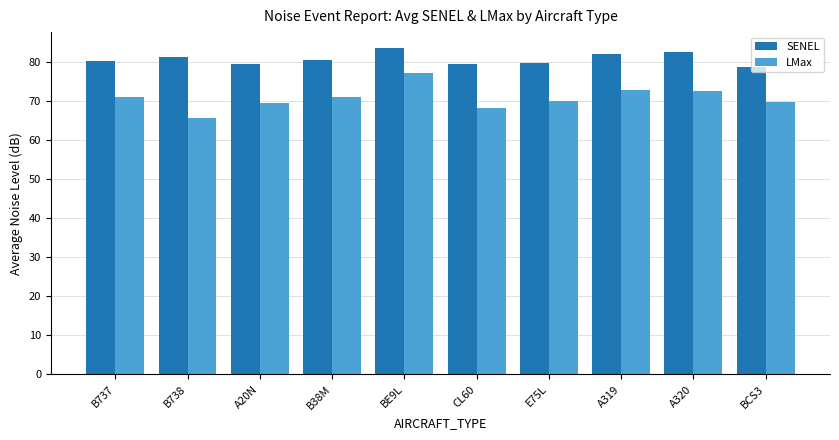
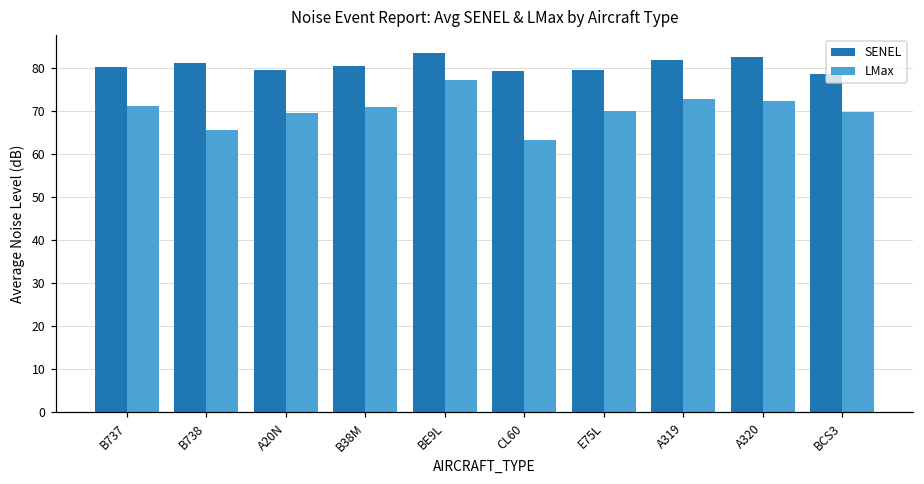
LMax, CL60: 68 -> 63
